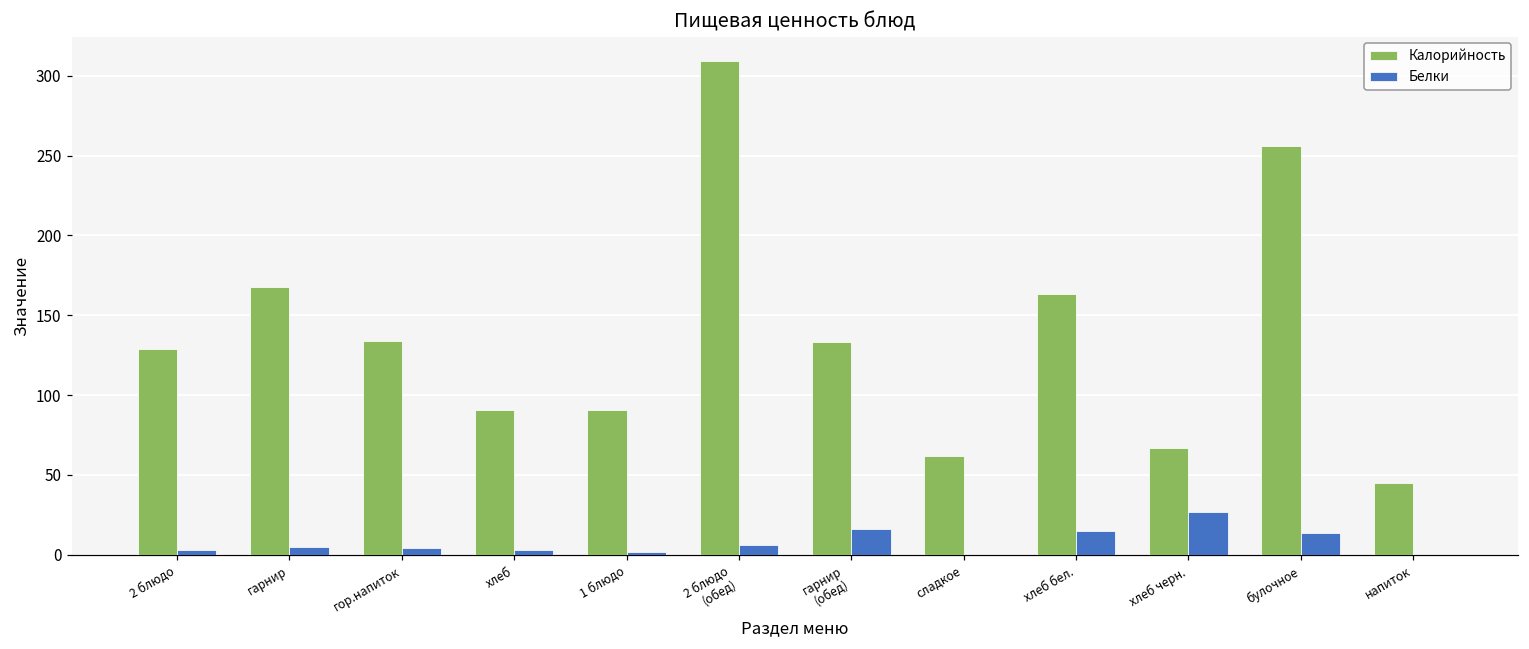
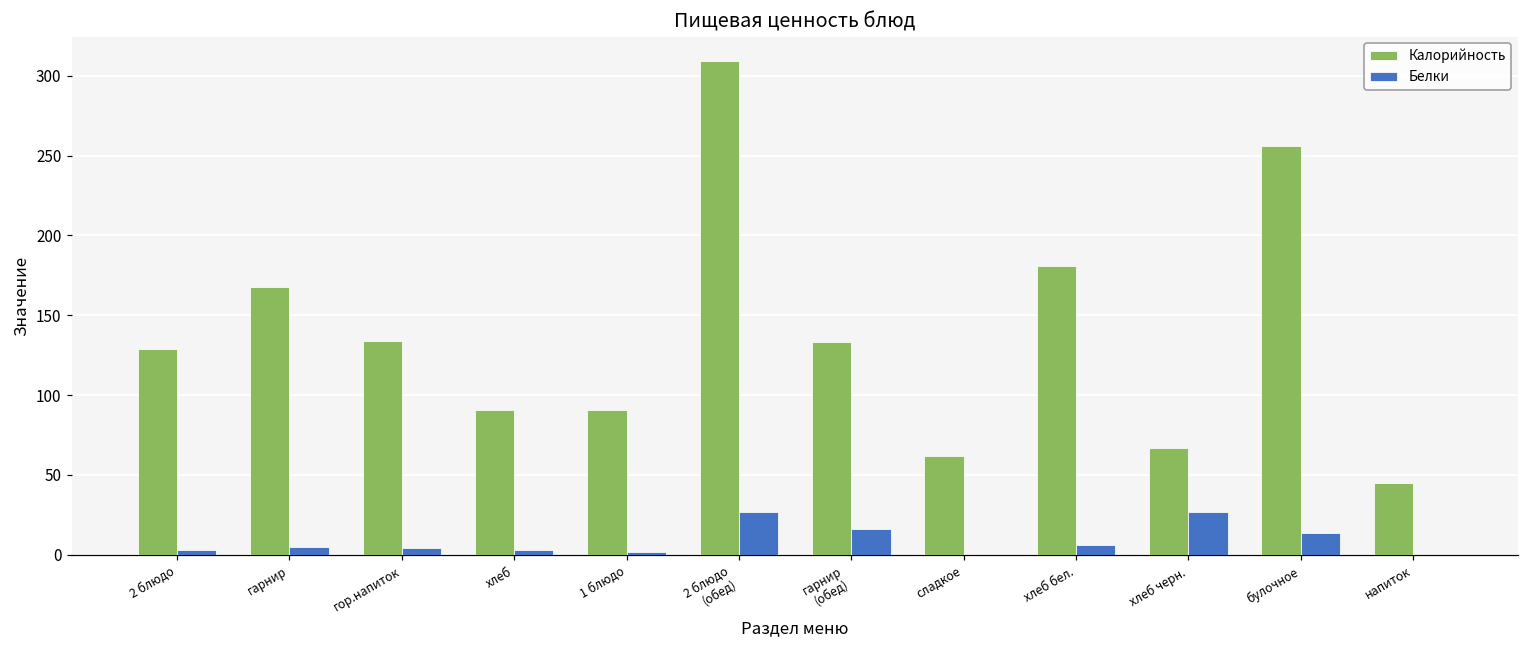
Белки, 2 блюдо (обед): 6 -> 27
Калорийность, хлеб бел.: 163 -> 181
Белки, хлеб бел.: 15 -> 6
